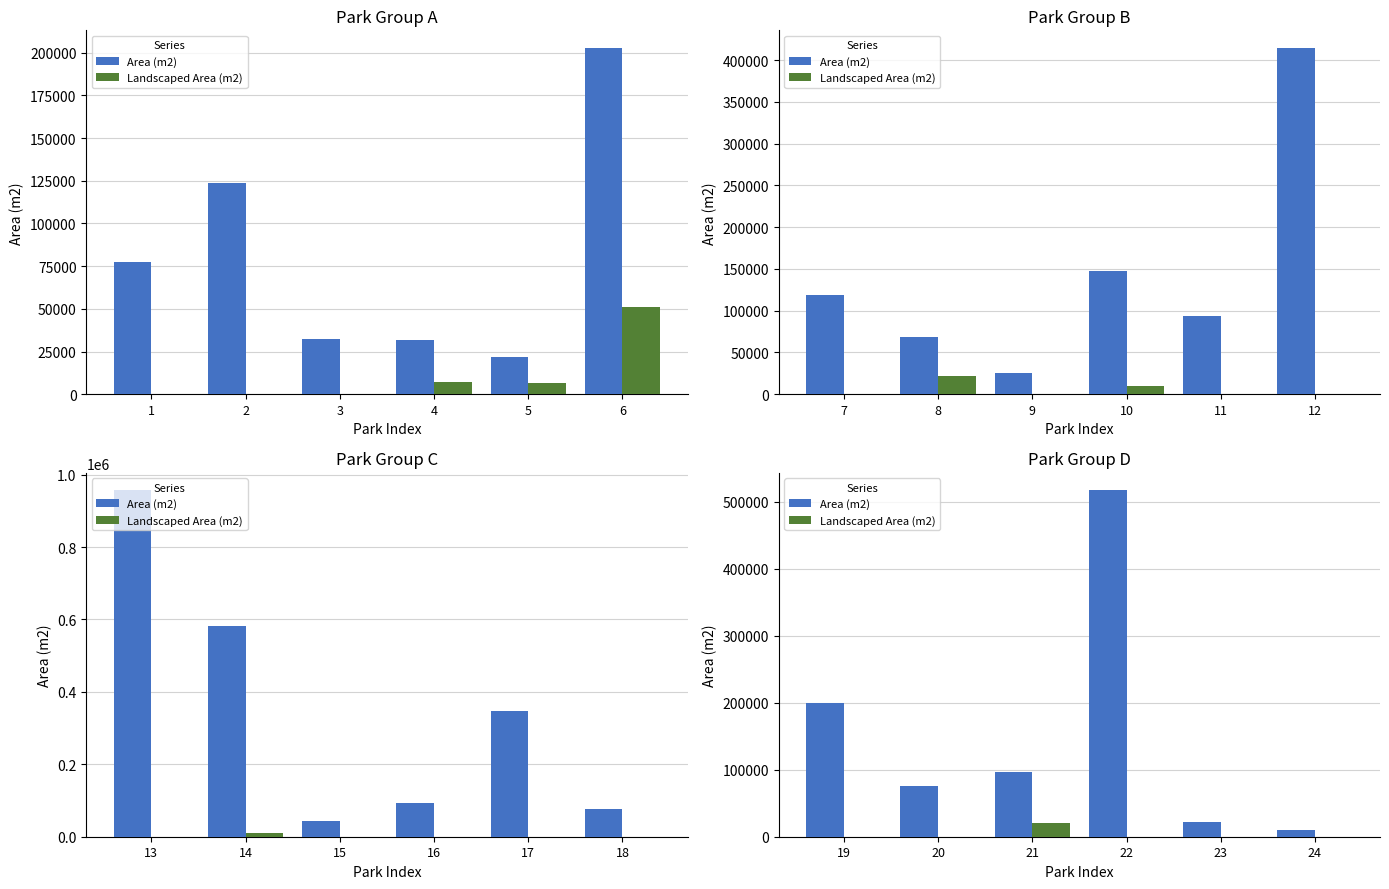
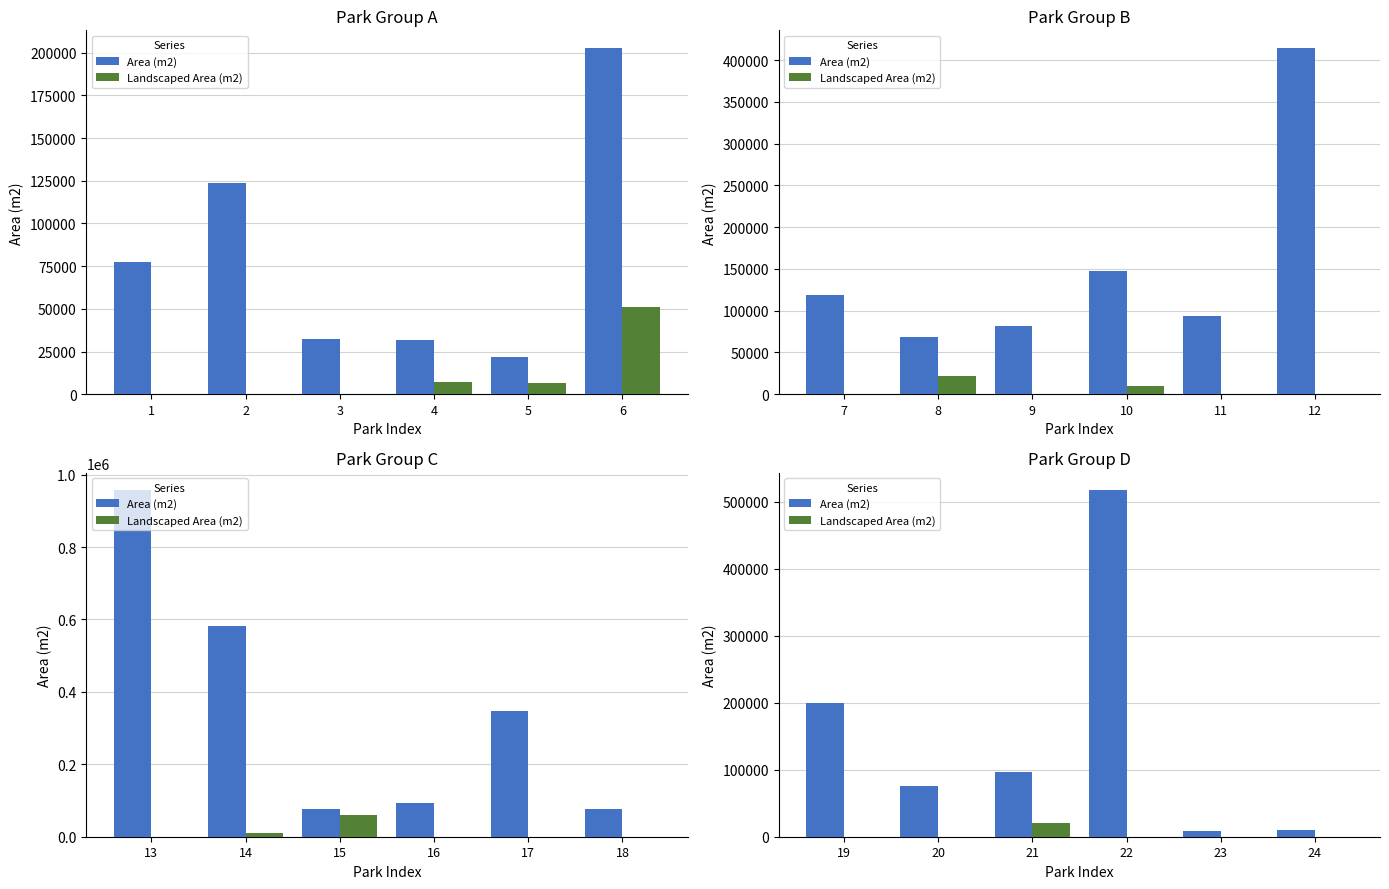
Park Group B, Area (m2), 9: 30000 -> 80000
Park Group C, Area (m2), 15: 40000 -> 80000
Park Group C, Landscaped Area (m2), 15: 0 -> 60000
Park Group D, Area (m2), 23: 20000 -> 10000
